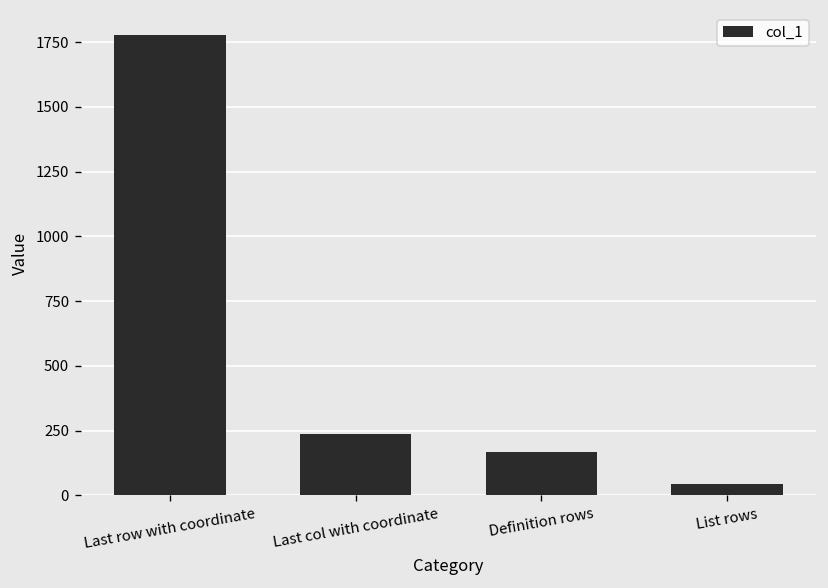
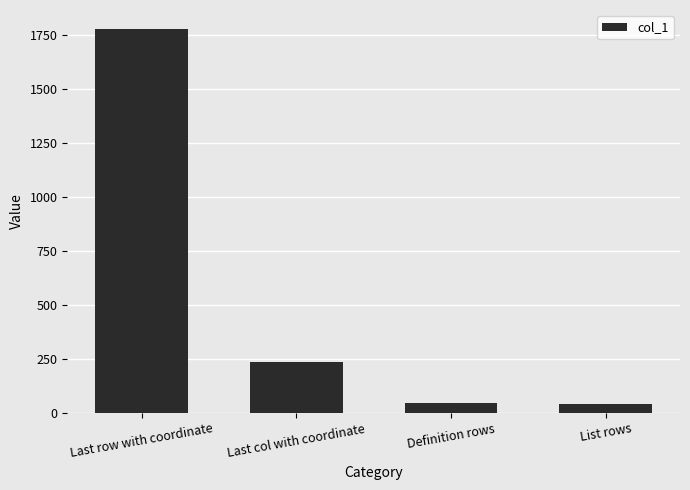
Definition rows: 170 -> 40
